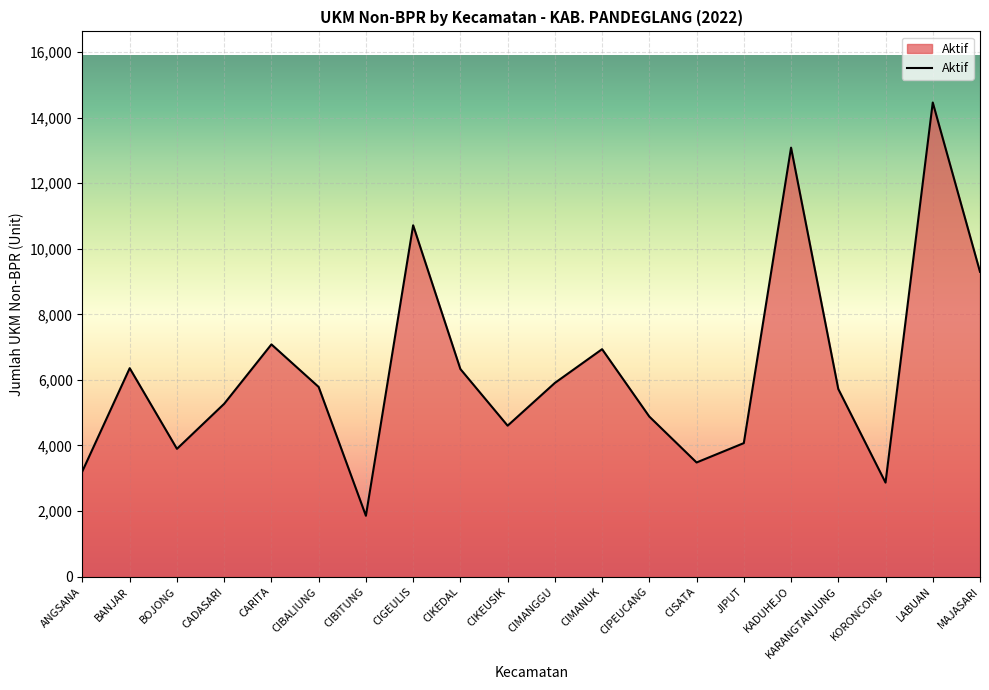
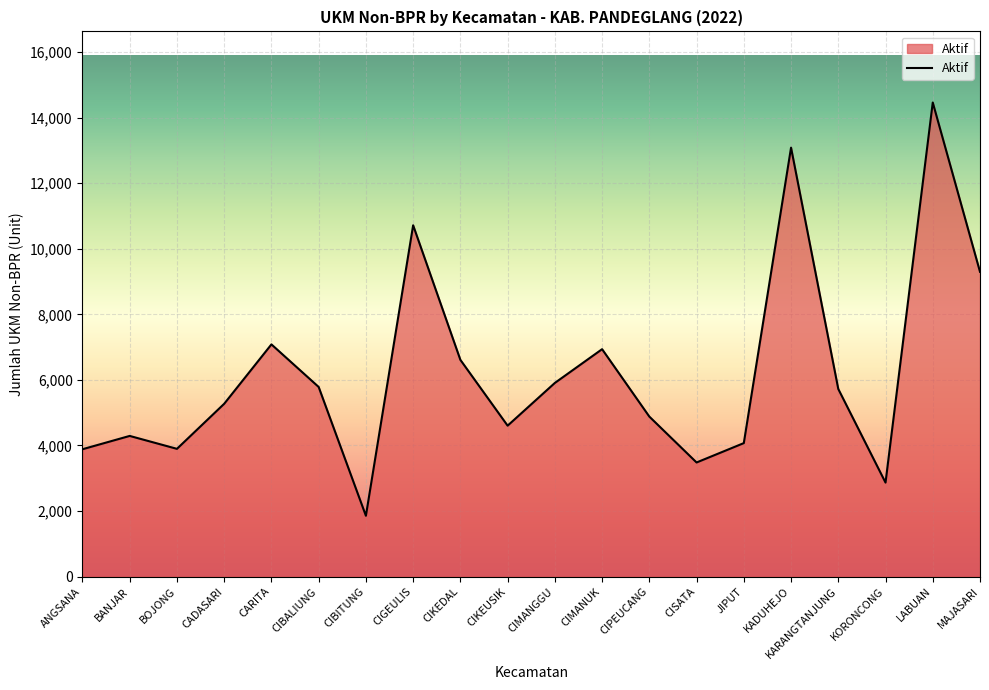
ANGSANA: 3,200 -> 3,900
BANJAR: 6,400 -> 4,300
CIKEDAL: 6,300 -> 6,600
